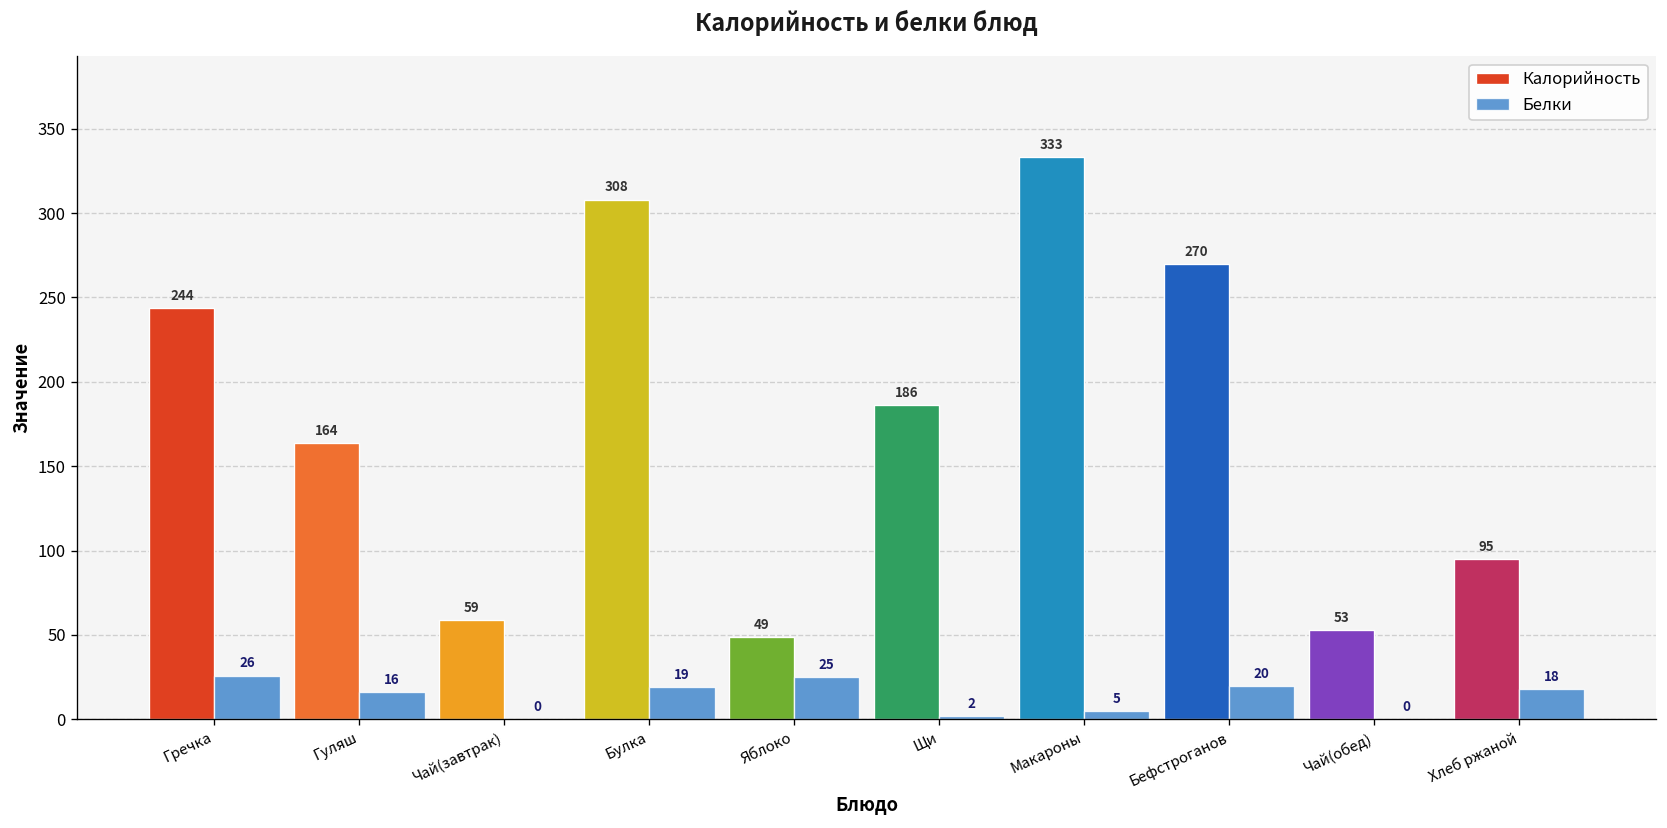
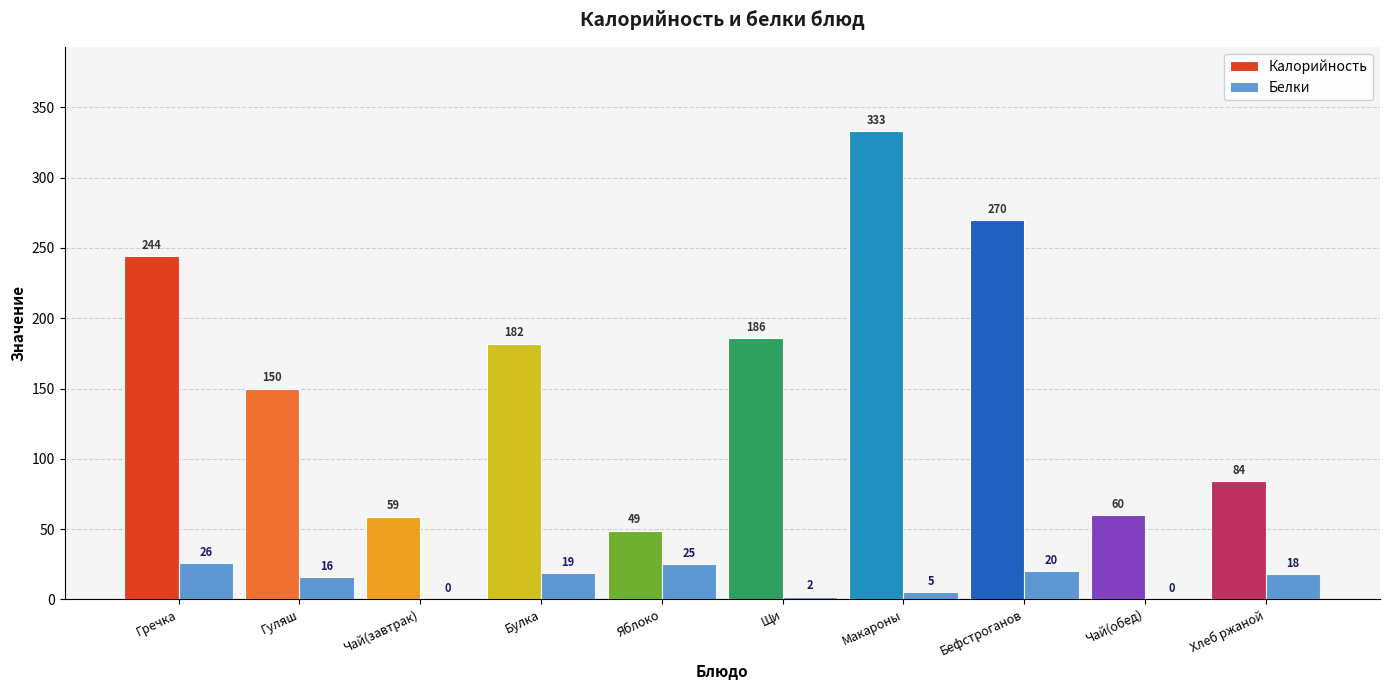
Калорийность, Гуляш: 164 -> 150
Калорийность, Булка: 308 -> 182
Калорийность, Чай(обед): 53 -> 60
Калорийность, Хлеб ржаной: 95 -> 84
